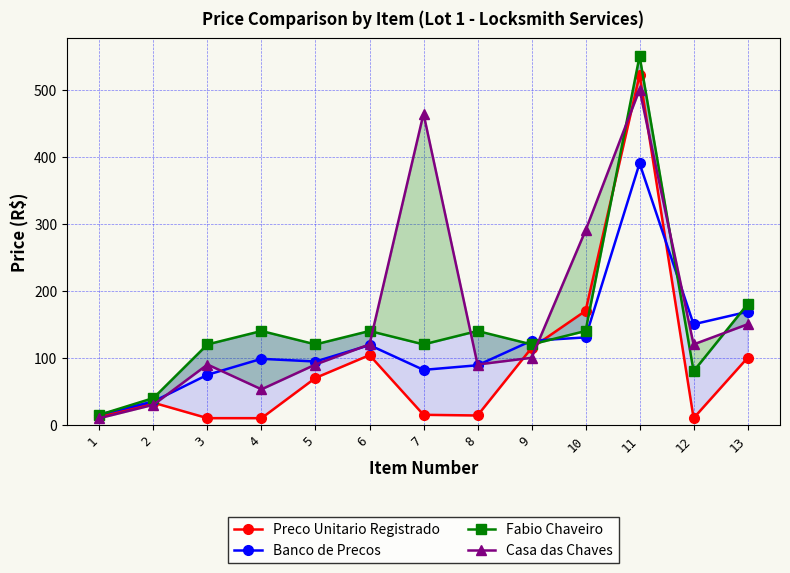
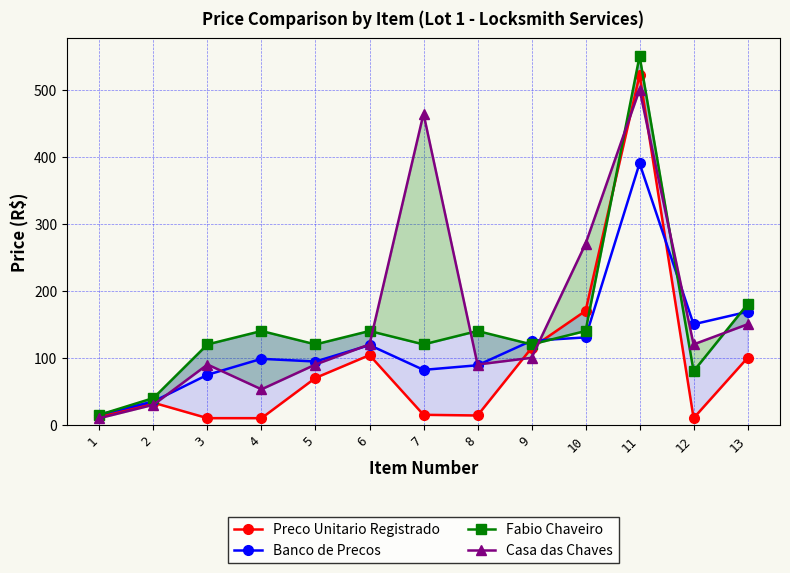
Casa das Chaves, 10: 290 -> 270
